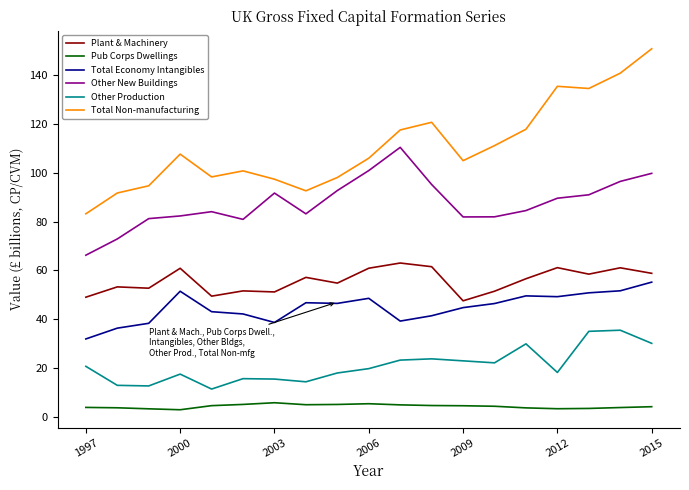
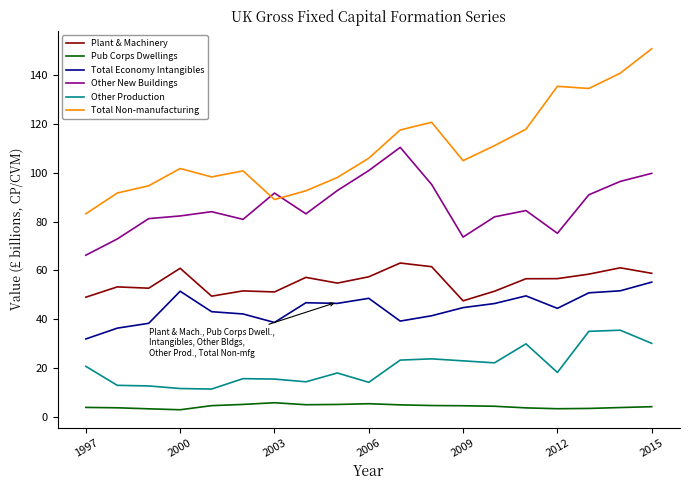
Other Production, 2000: 17 -> 12
Total Non-manufacturing, 2000: 108 -> 102
Total Non-manufacturing, 2003: 97 -> 89
Plant & Machinery, 2006: 61 -> 57
Other Production, 2006: 20 -> 14
Other New Buildings, 2009: 82 -> 74
Plant & Machinery, 2012: 61 -> 57
Total Economy Intangibles, 2012: 49 -> 44
Other New Buildings, 2012: 90 -> 75
